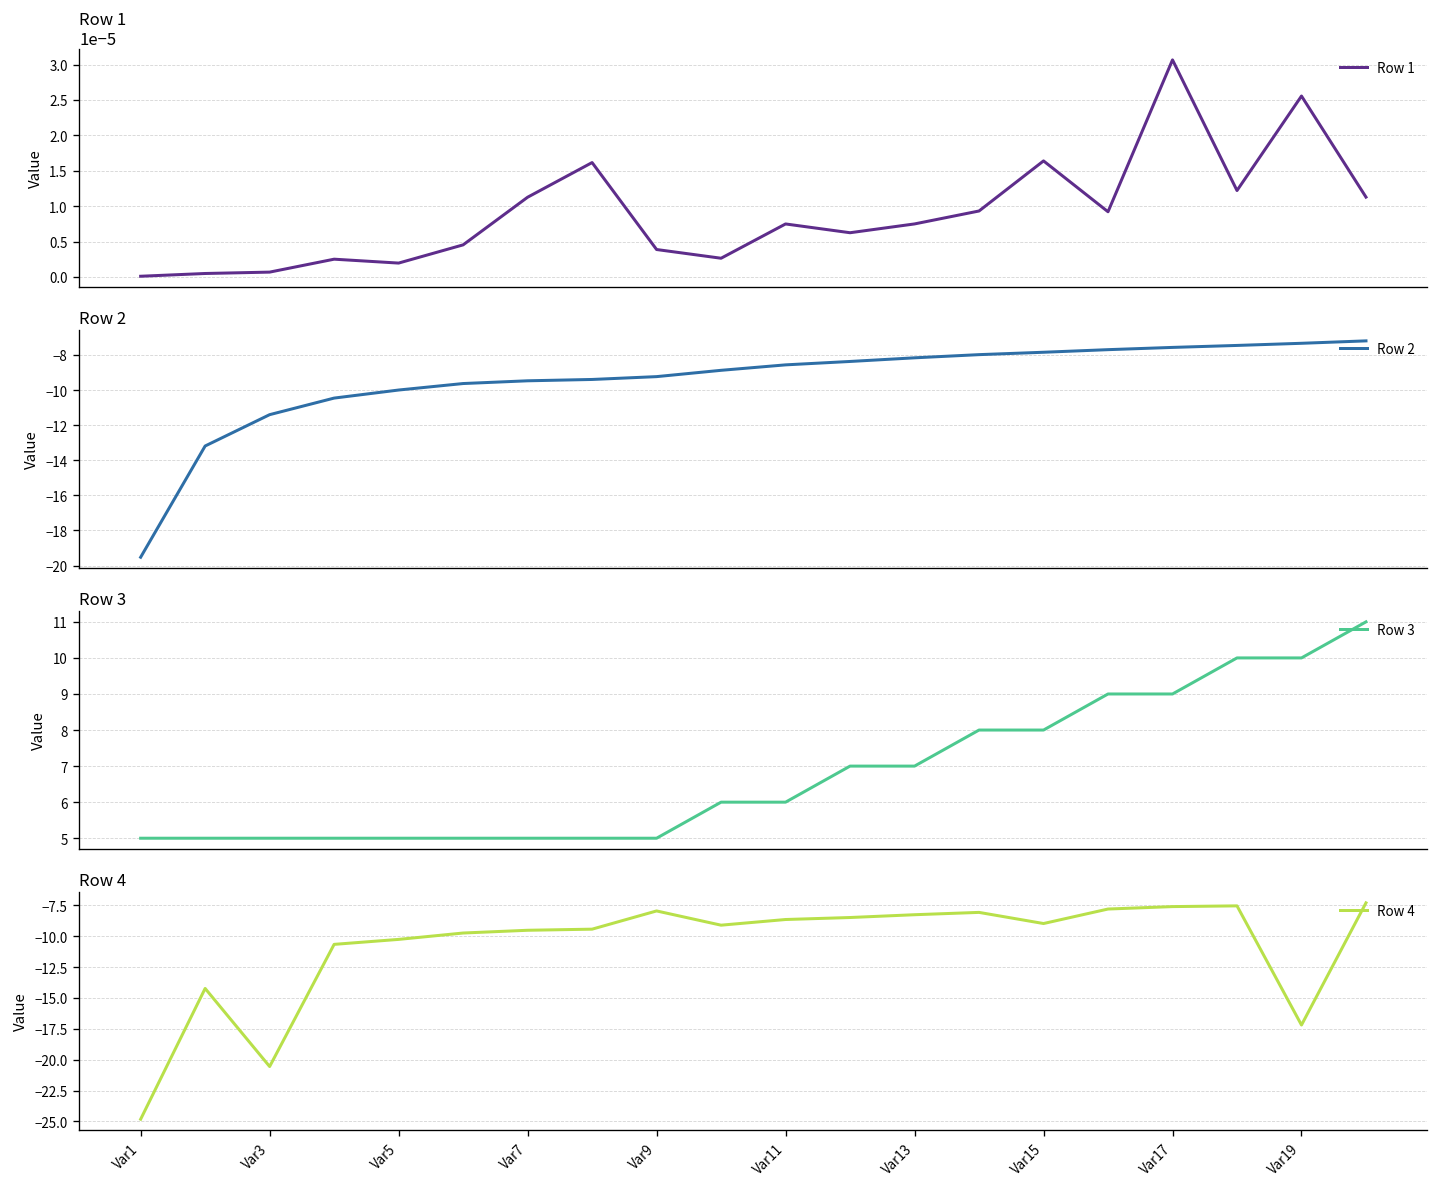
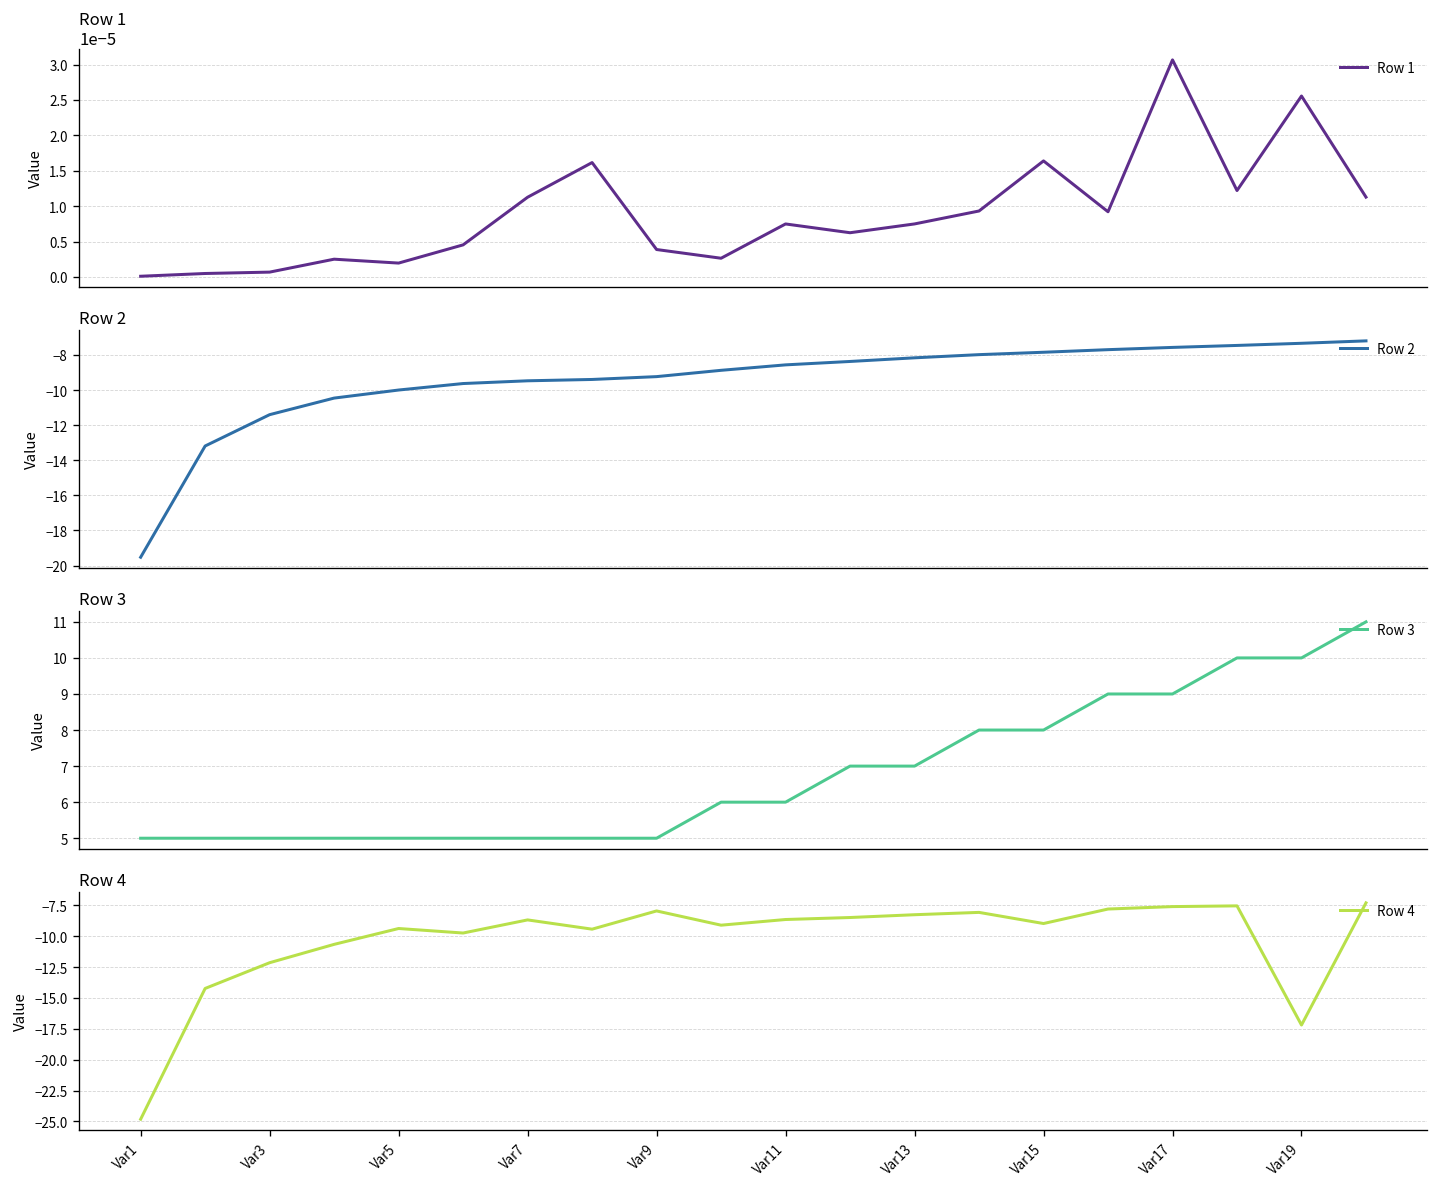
Row 4, Var3: -20.6 -> -12.1
Row 4, Var5: -10.3 -> -9.4
Row 4, Var7: -9.5 -> -8.7
